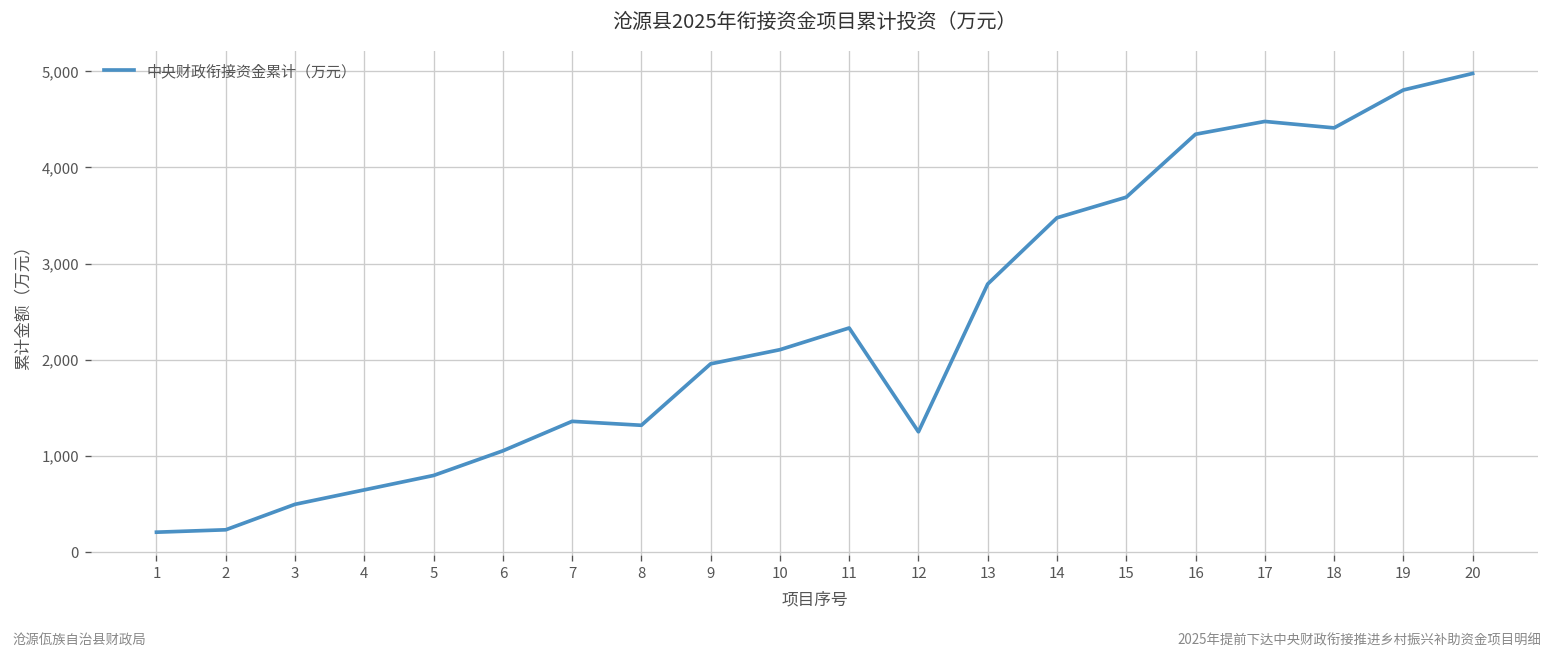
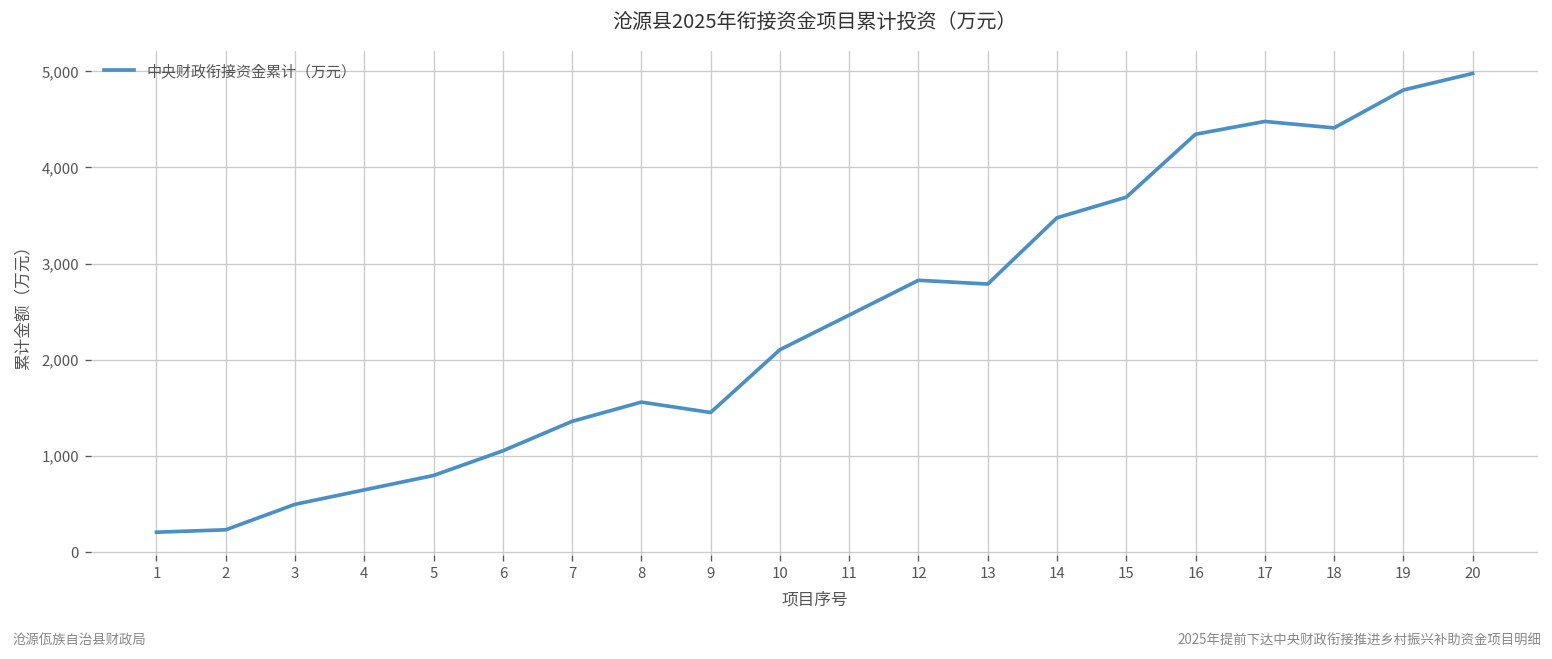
8: 1,300 -> 1,600
9: 2,000 -> 1,500
11: 2,300 -> 2,500
12: 1,300 -> 2,800
